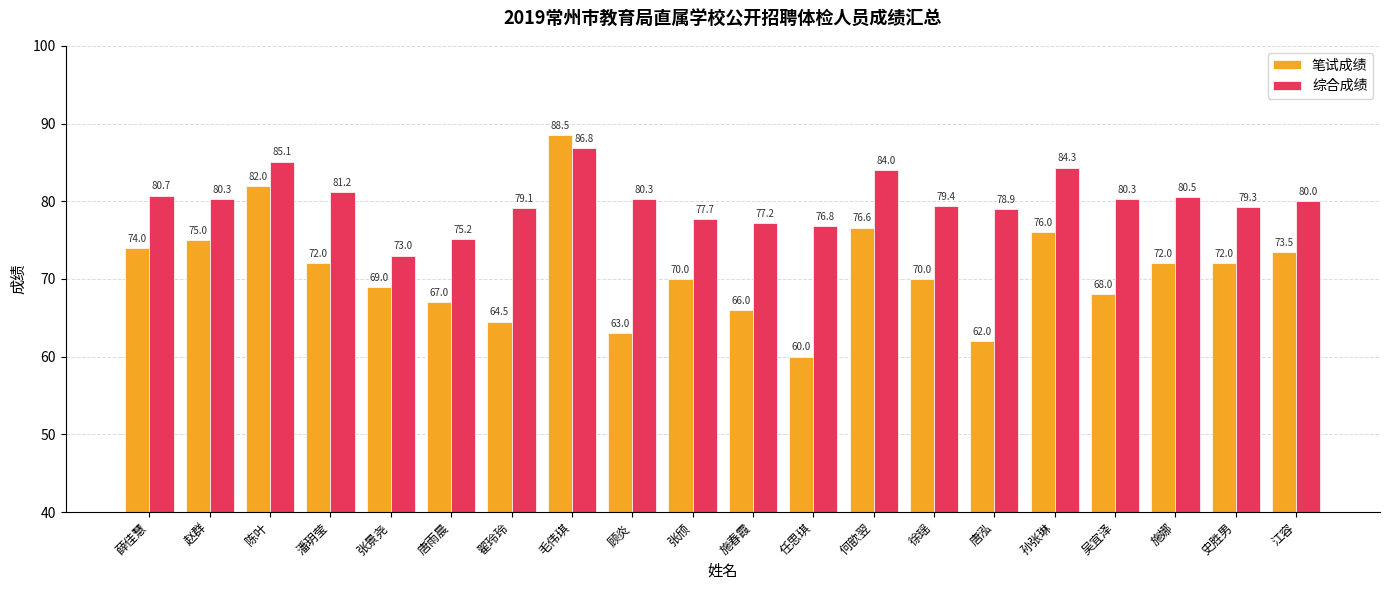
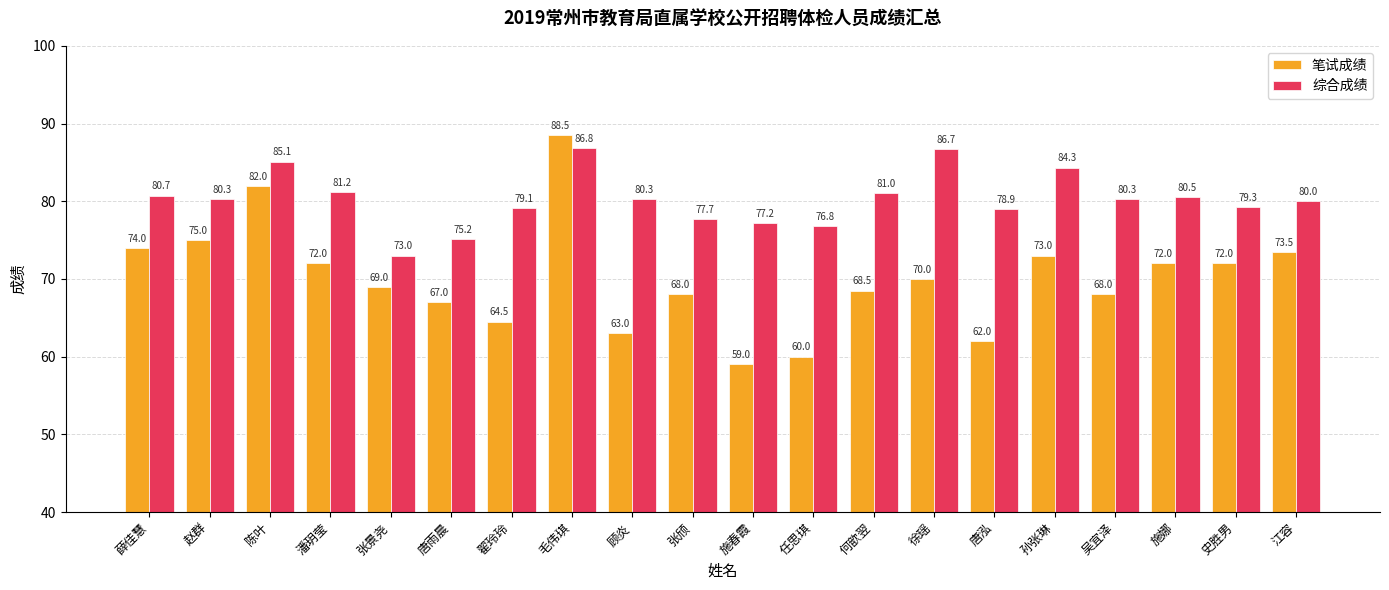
笔试成绩, 张颀: 70.0 -> 68.0
笔试成绩, 施春霞: 66.0 -> 59.0
笔试成绩, 何歆翌: 76.6 -> 68.5
综合成绩, 何歆翌: 84.0 -> 81.0
综合成绩, 徐瑶: 79.4 -> 86.7
笔试成绩, 孙张琳: 76.0 -> 73.0
